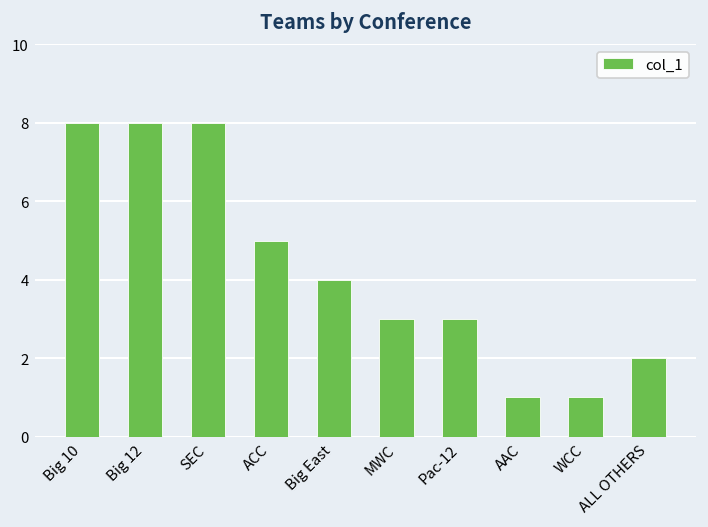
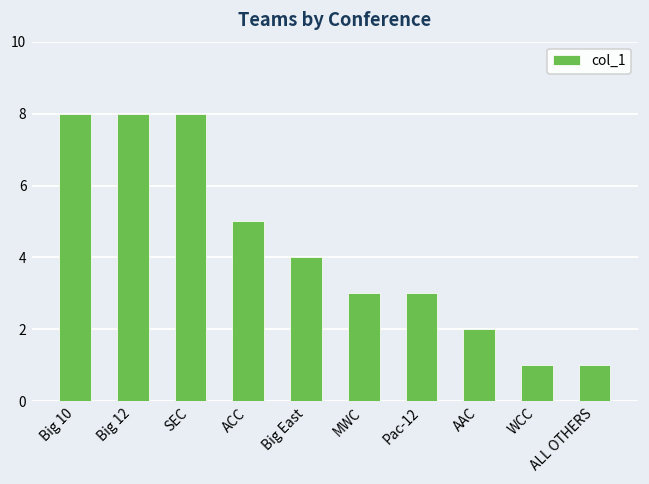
AAC: 1 -> 2
ALL OTHERS: 2 -> 1
